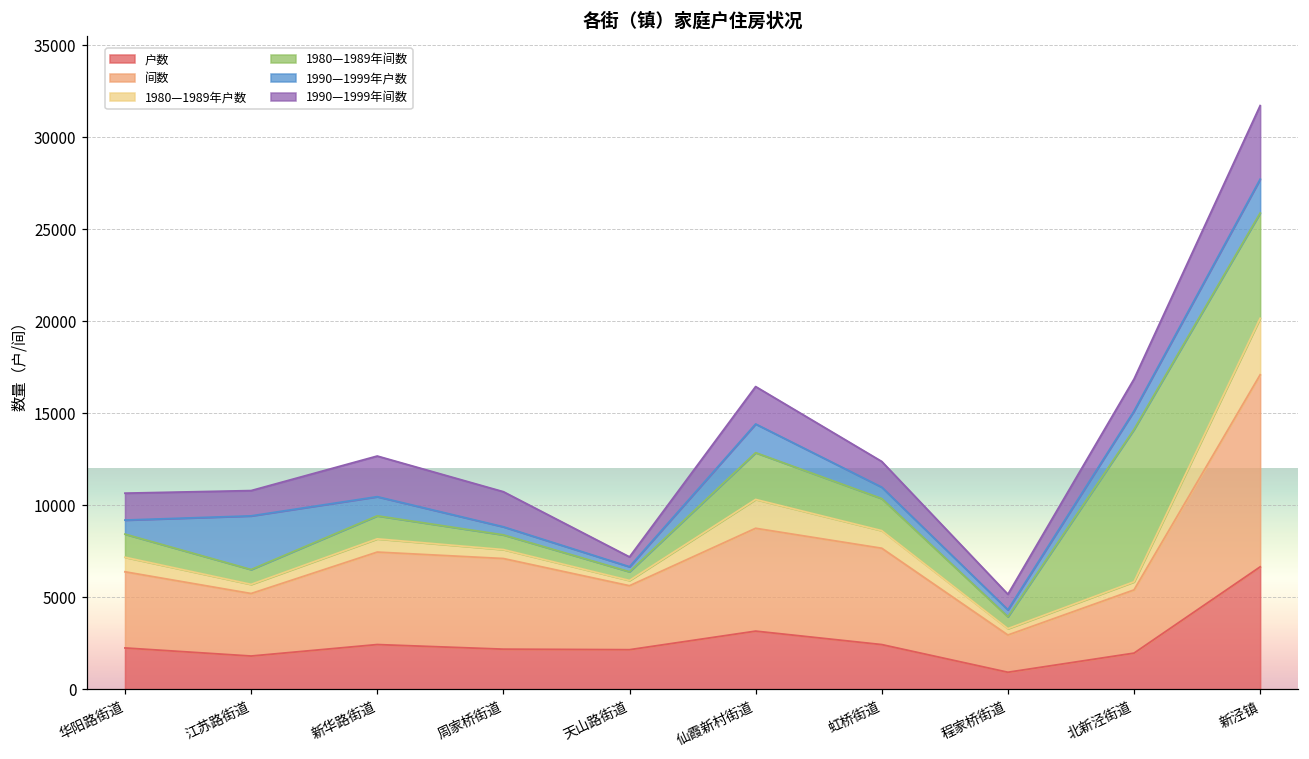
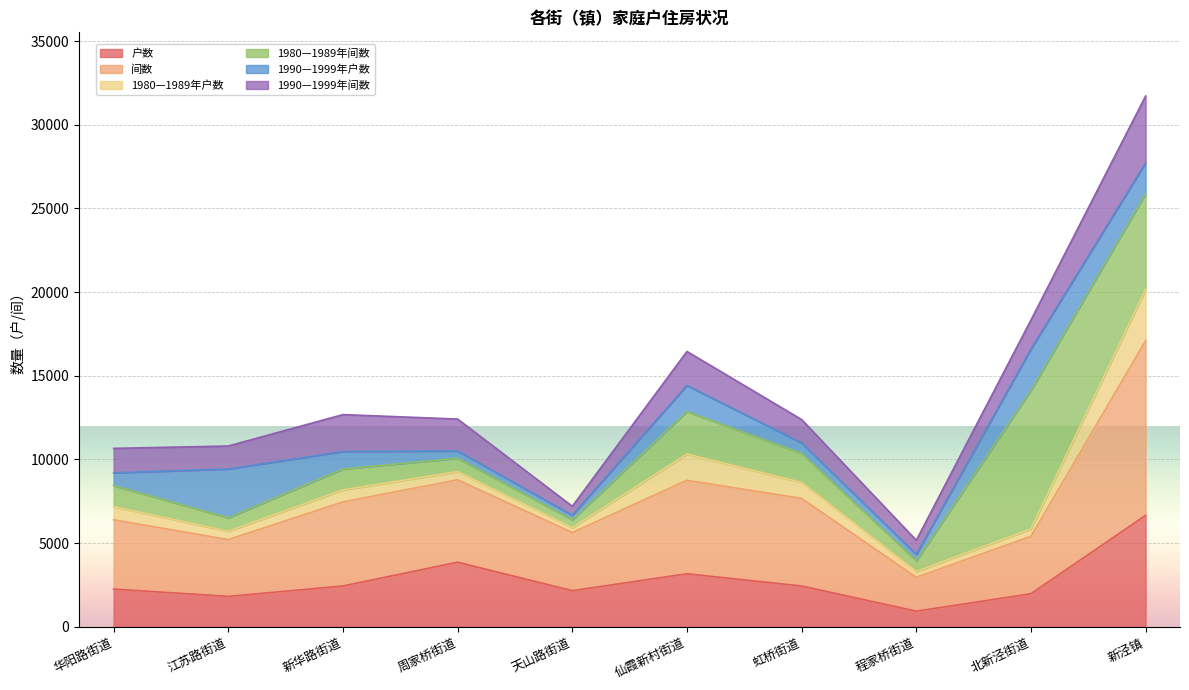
户数, 周家桥街道: 2200 -> 3900
1990—1999年户数, 北新泾街道: 1000 -> 2500
